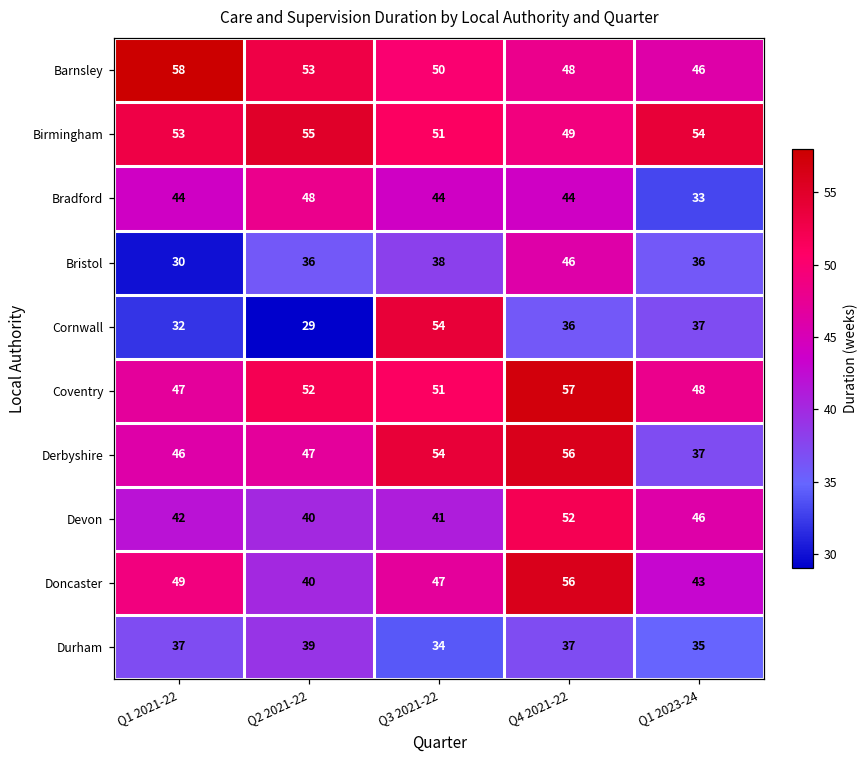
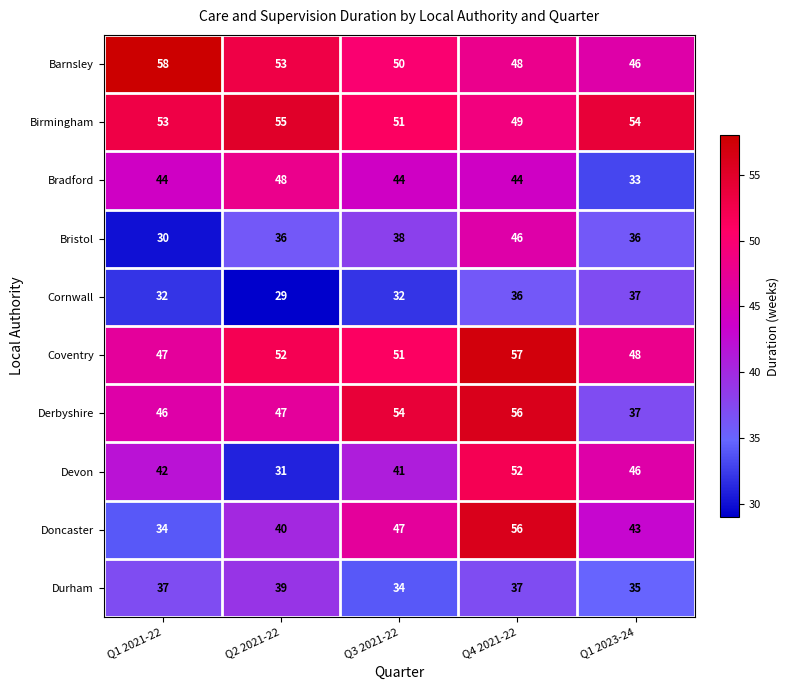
Cornwall, Q3 2021-22: 54 -> 32
Devon, Q2 2021-22: 40 -> 31
Doncaster, Q1 2021-22: 49 -> 34
